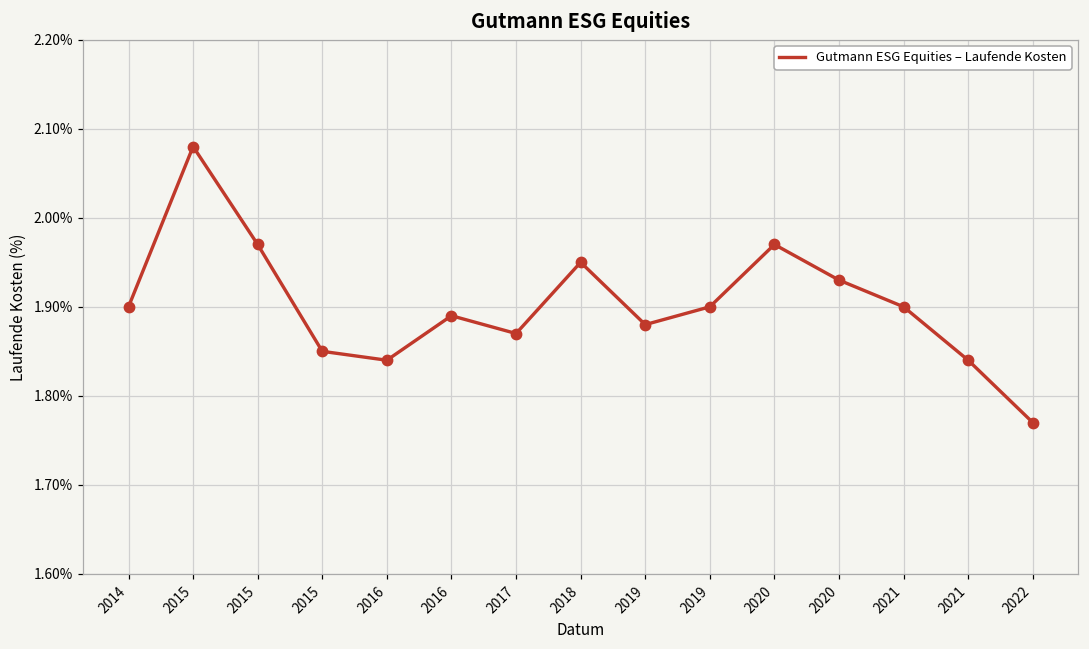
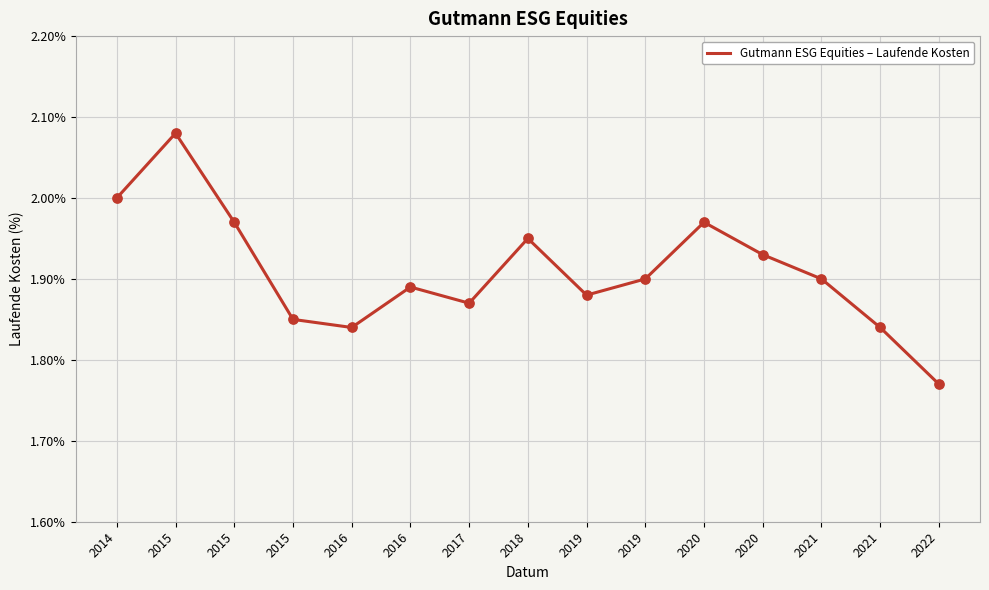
2014: 1.9% -> 2.0%
